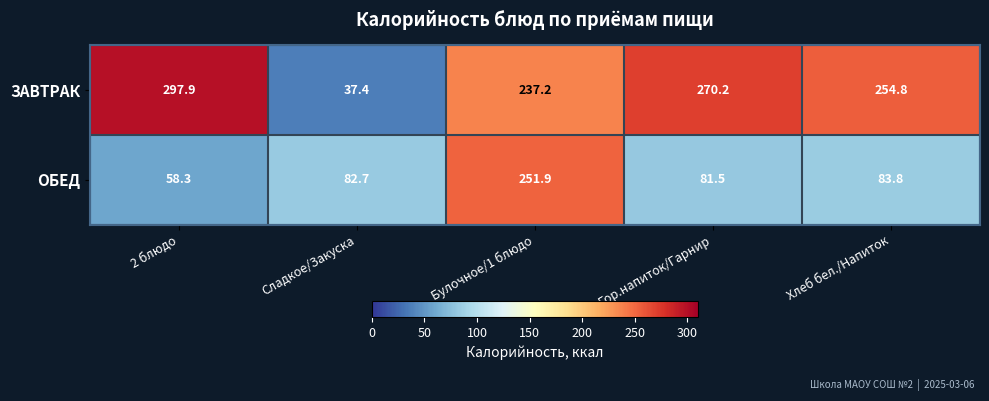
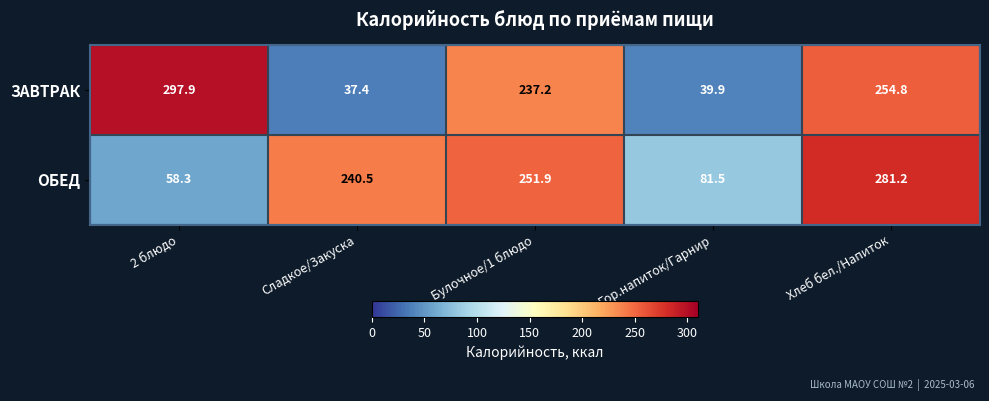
ЗАВТРАК, Гор.напиток/Гарнир: 270.2 -> 39.9
ОБЕД, Сладкое/Закуска: 82.7 -> 240.5
ОБЕД, Хлеб бел./Напиток: 83.8 -> 281.2
